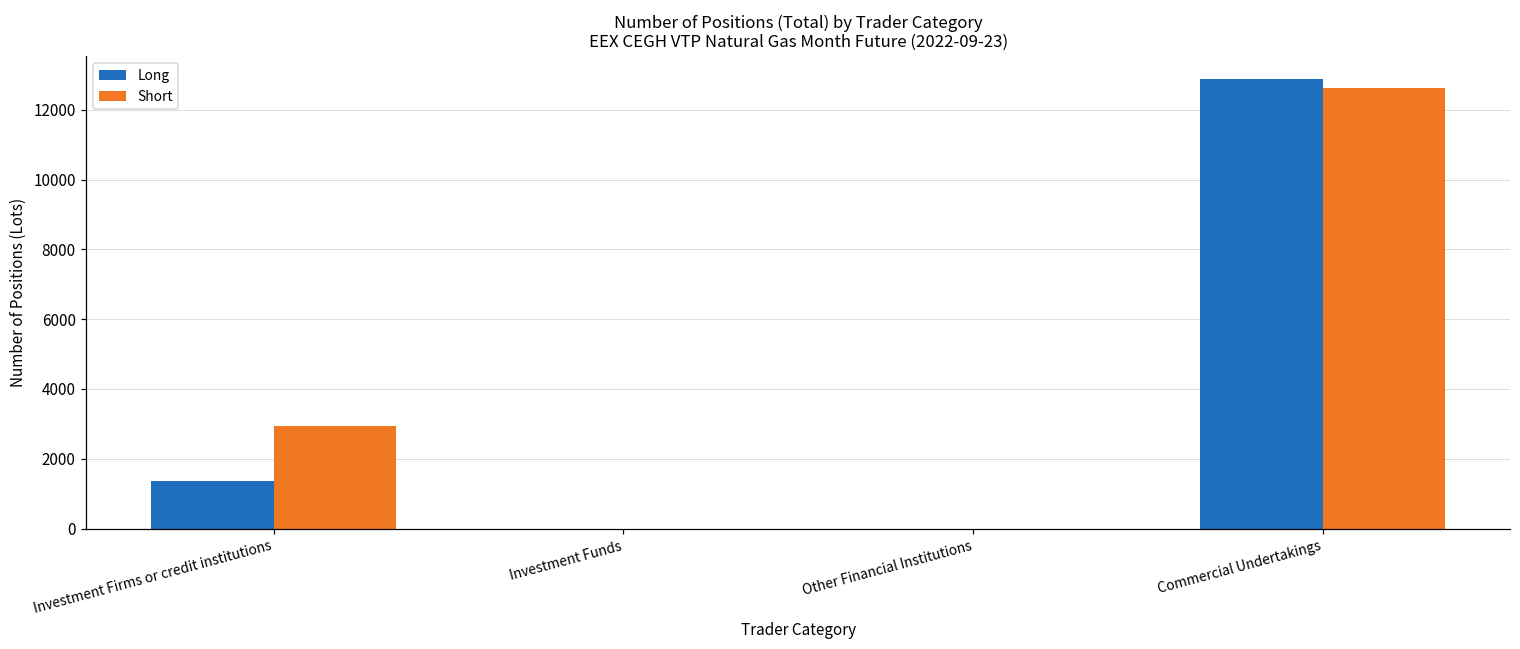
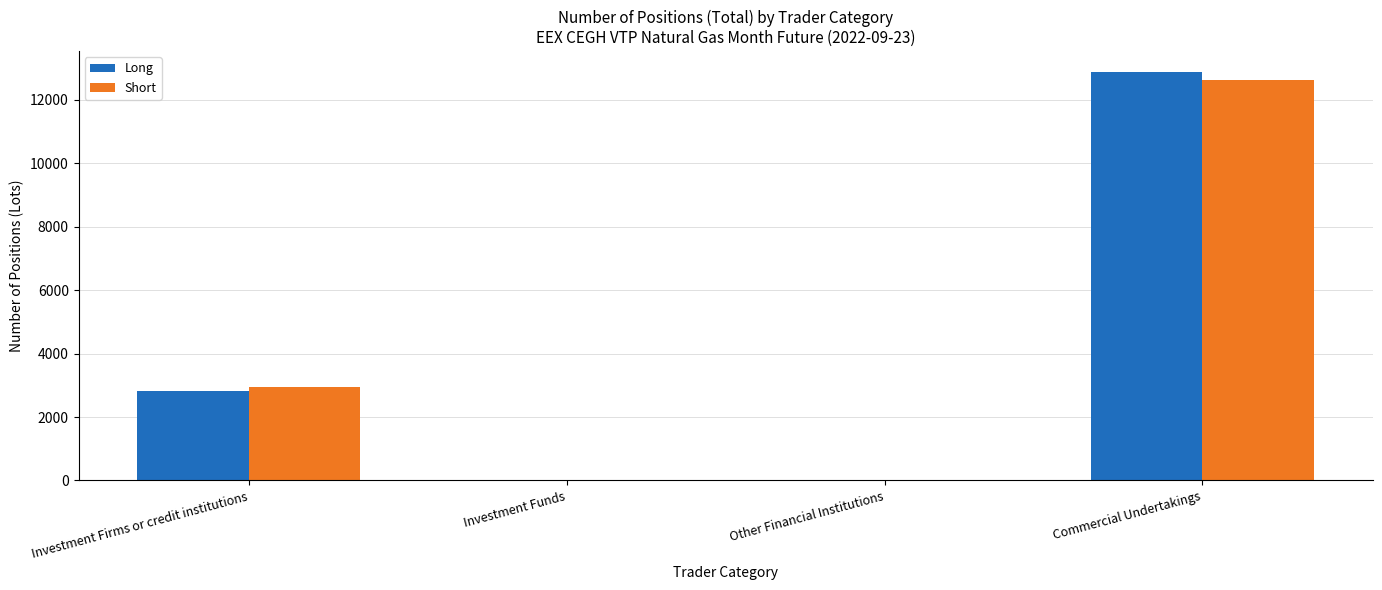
Long, Investment Firms or credit institutions: 1400 -> 2800
